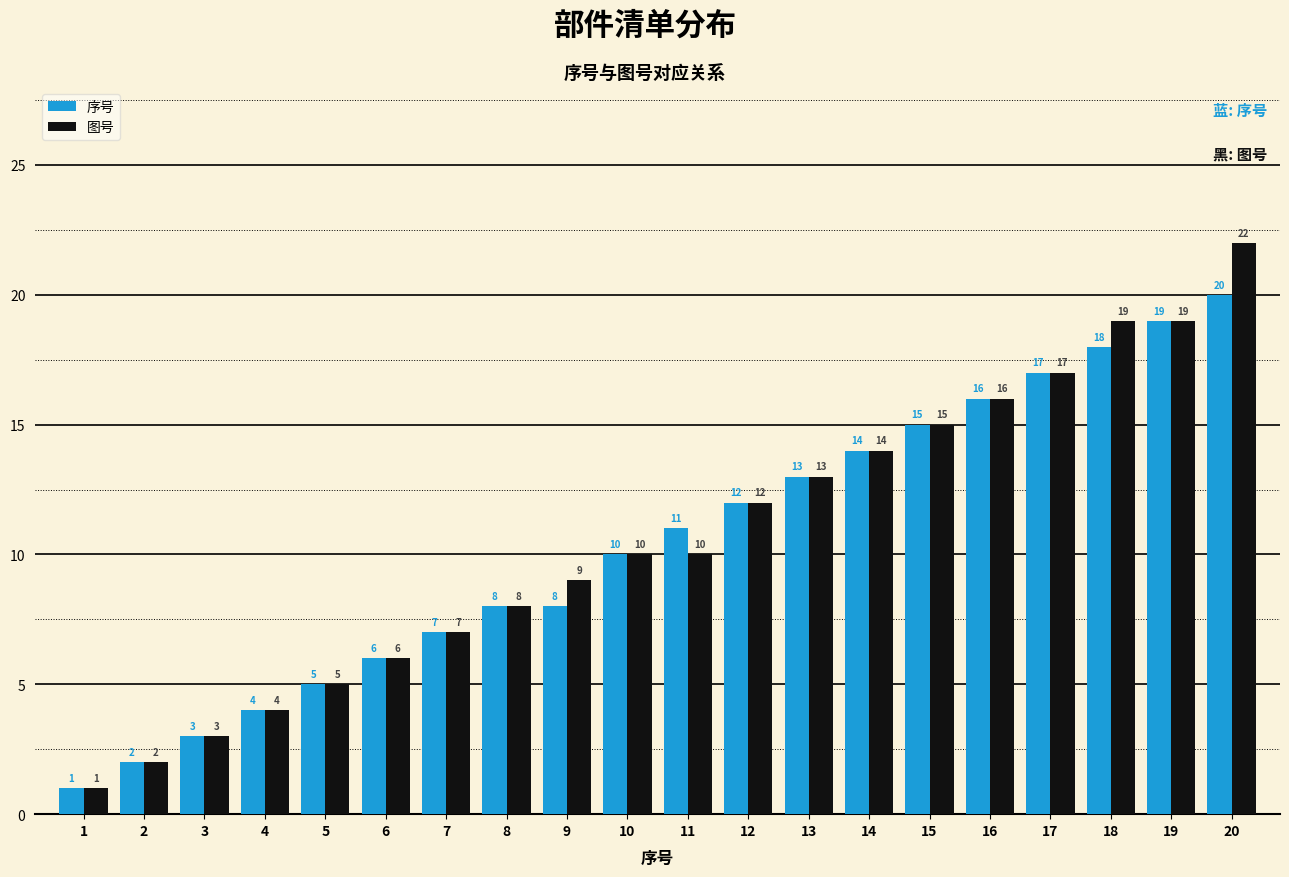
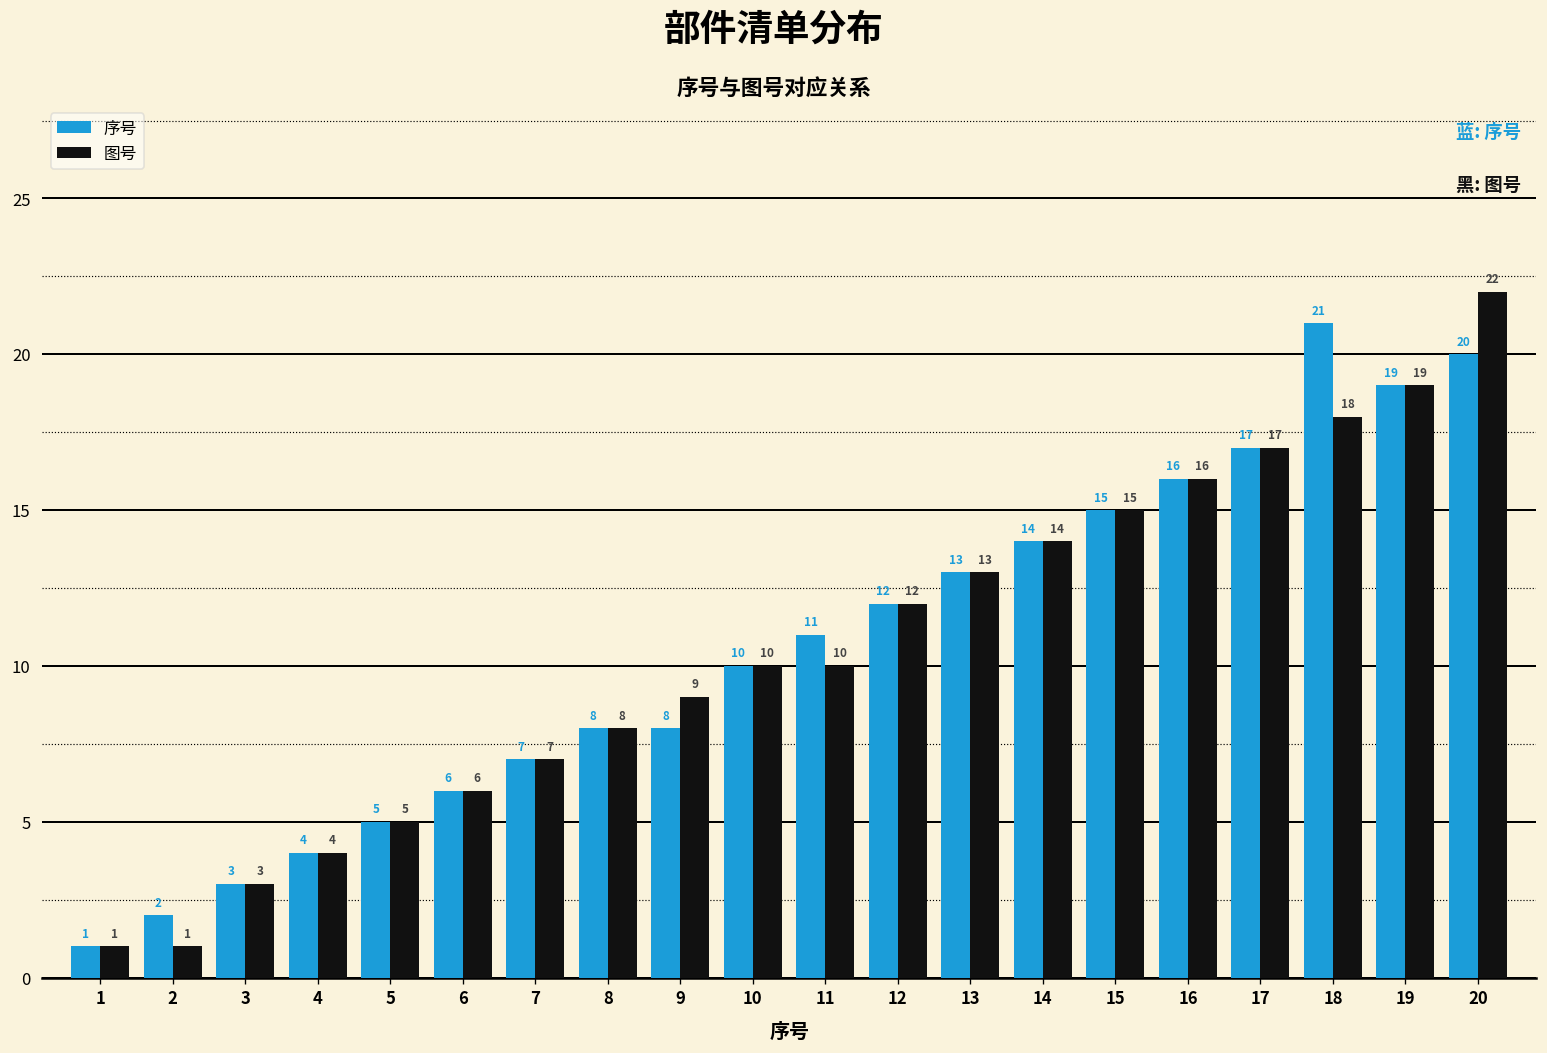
图号, 2: 2 -> 1
序号, 18: 18 -> 21
图号, 18: 19 -> 18
